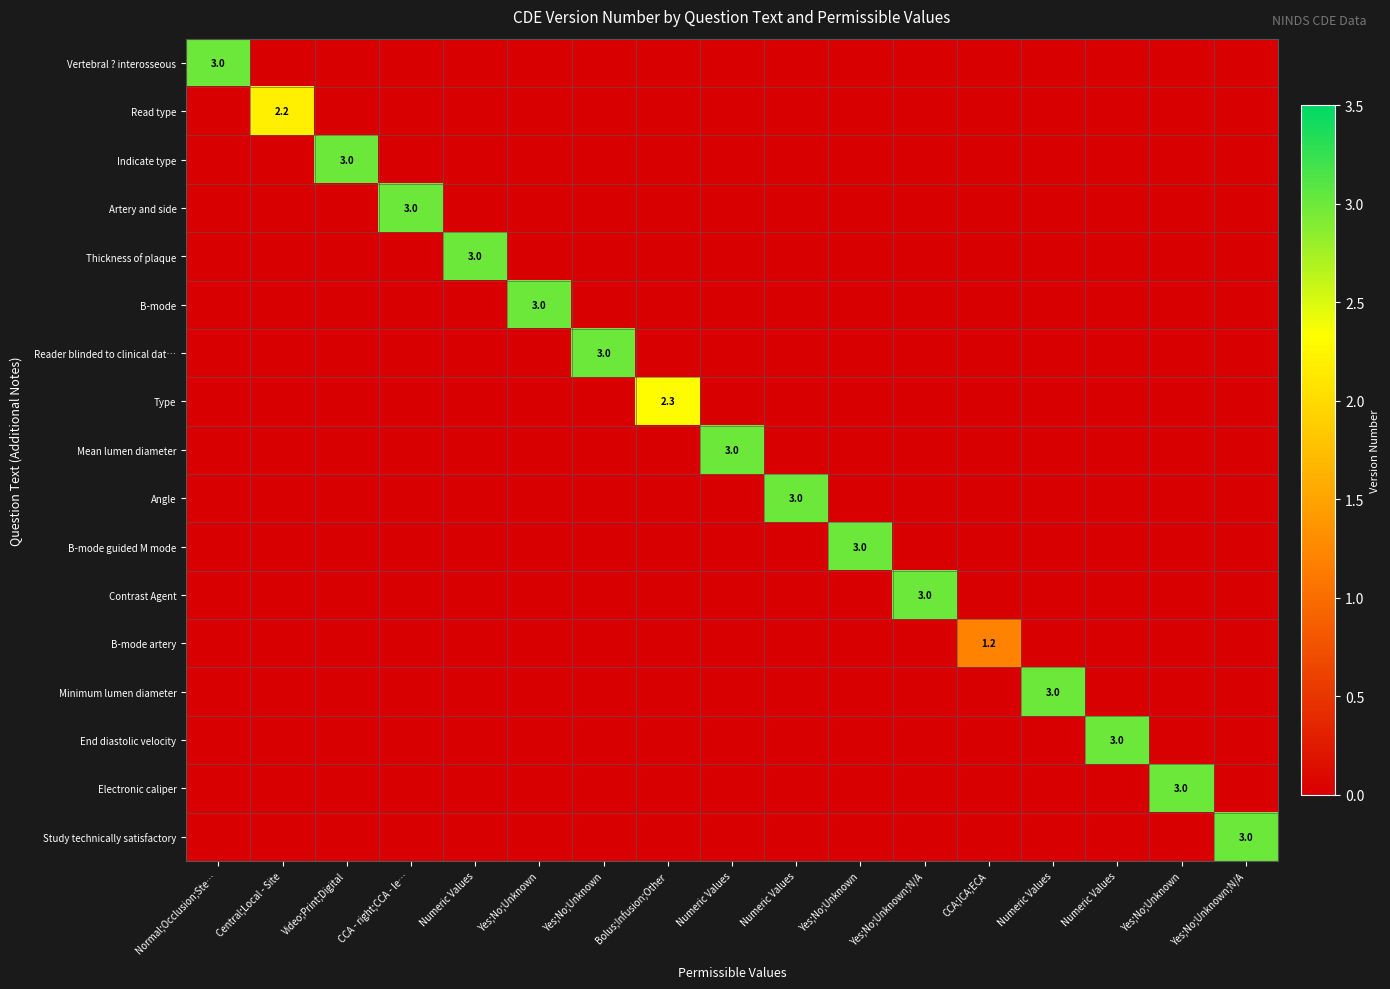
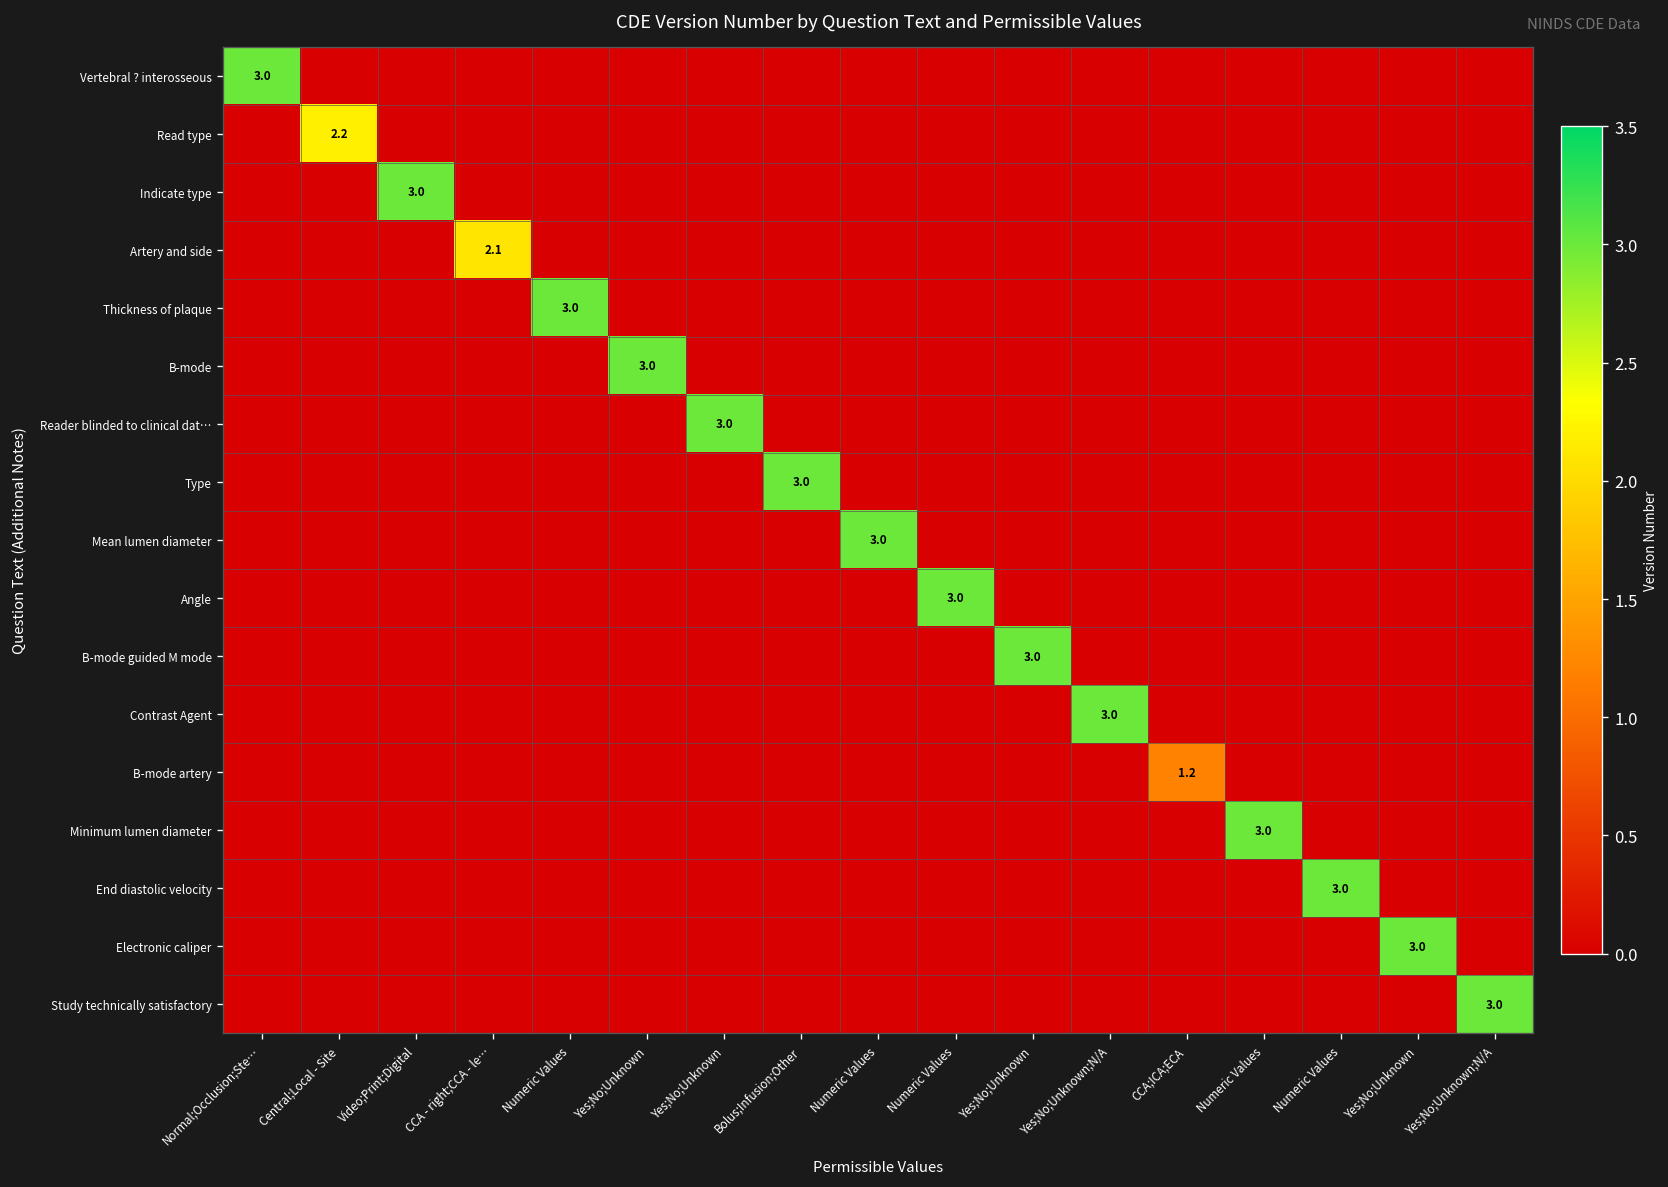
Artery and side, CCA - right;CCA - le…: 3.0 -> 2.1
Type, Bolus;Infusion;Other: 2.3 -> 3.0
